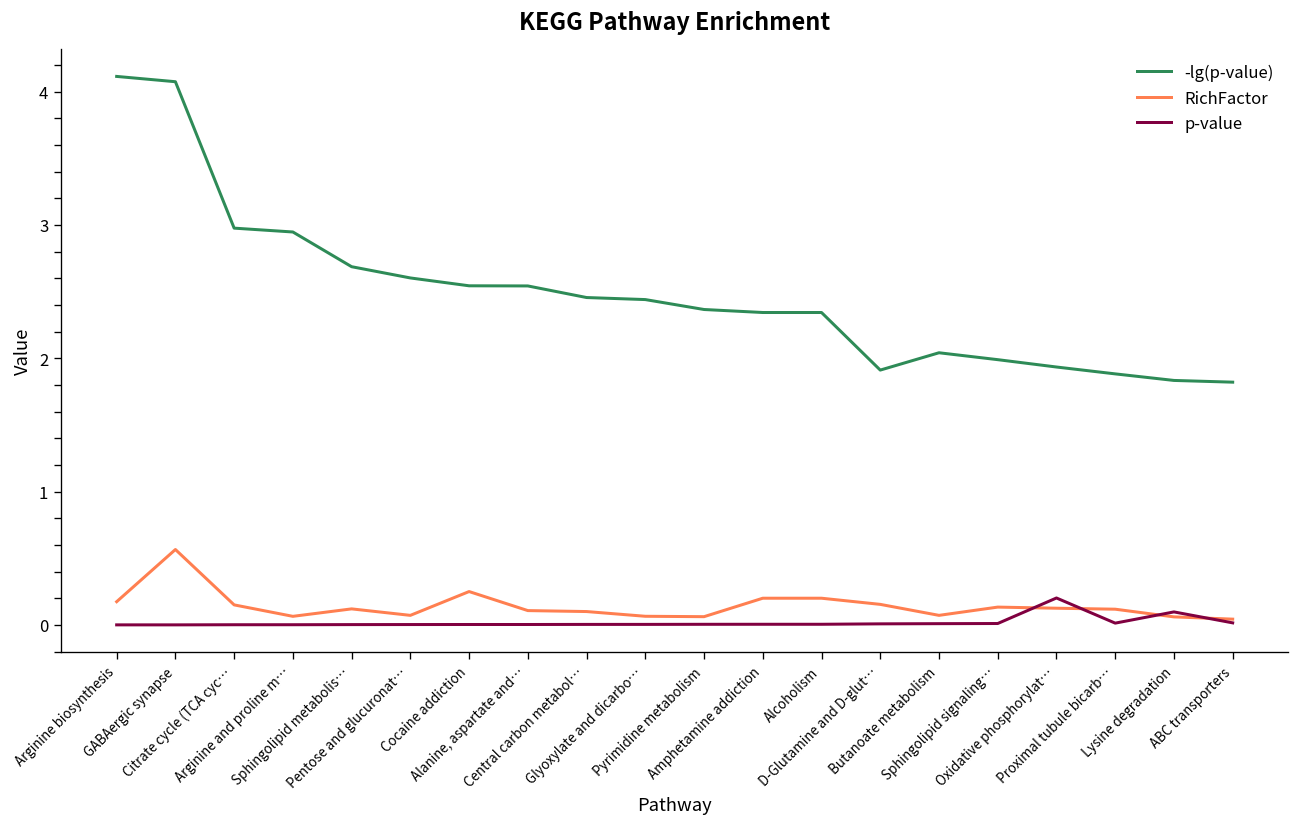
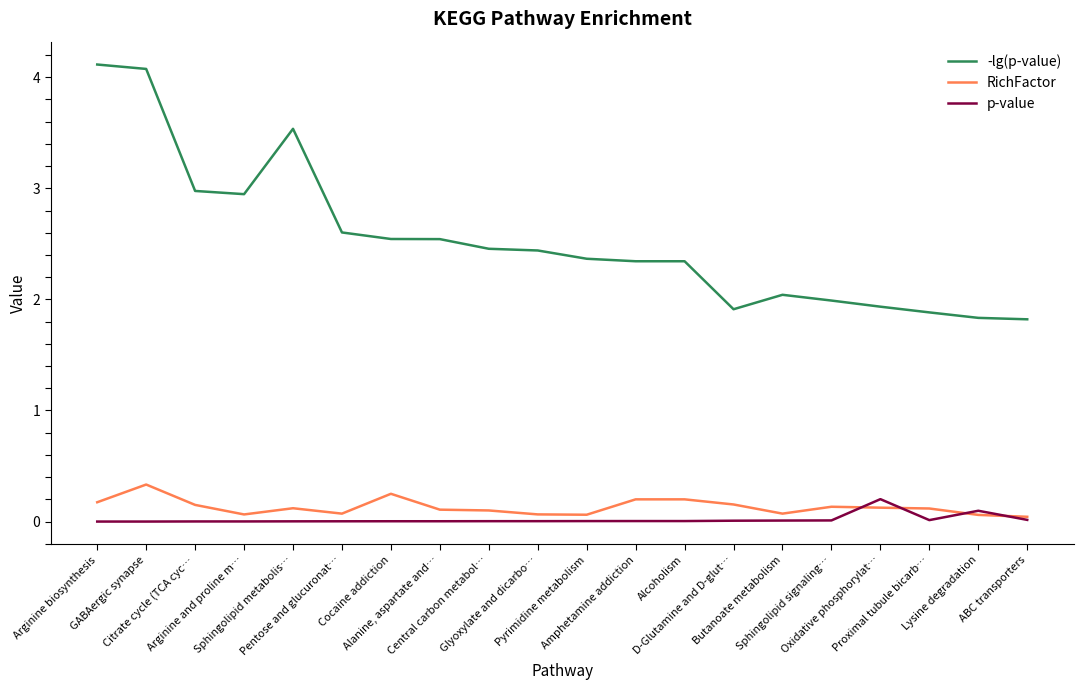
RichFactor, GABAergic synapse: 0.57 -> 0.33
-lg(p-value), Sphingolipid metabolis…: 2.69 -> 3.54
